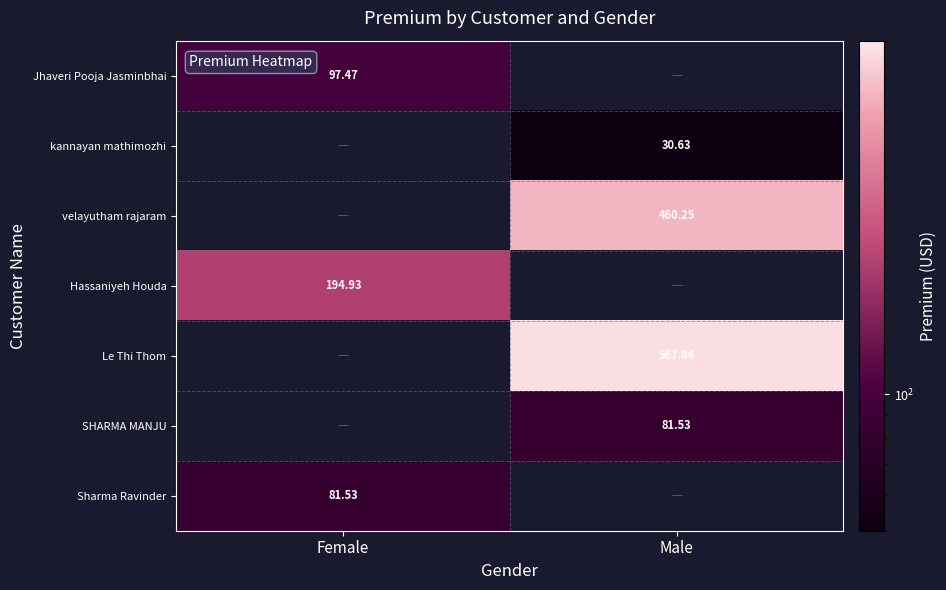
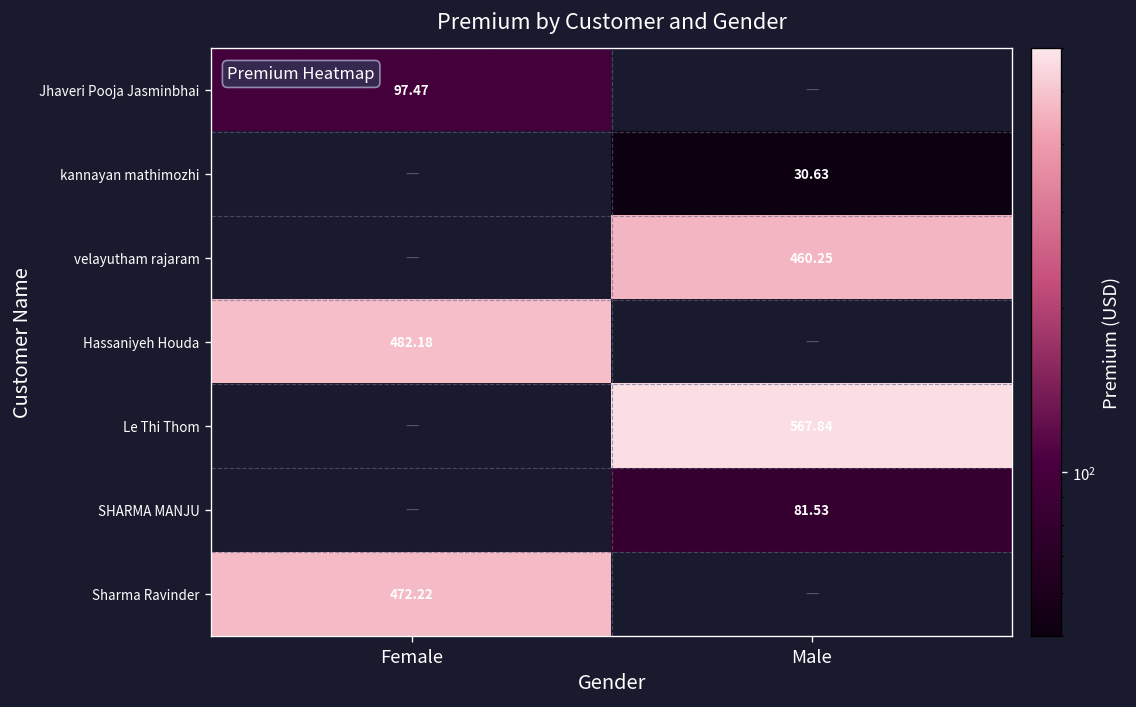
Hassaniyeh Houda, Female: 194.93 -> 482.18
Sharma Ravinder, Female: 81.53 -> 472.22
